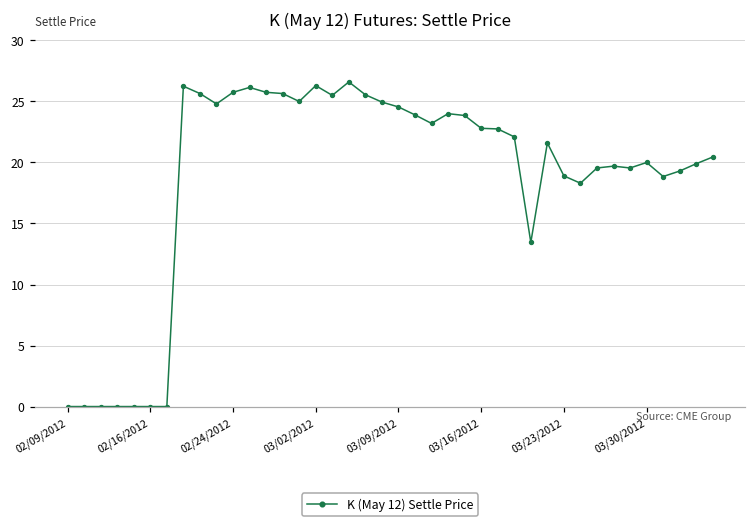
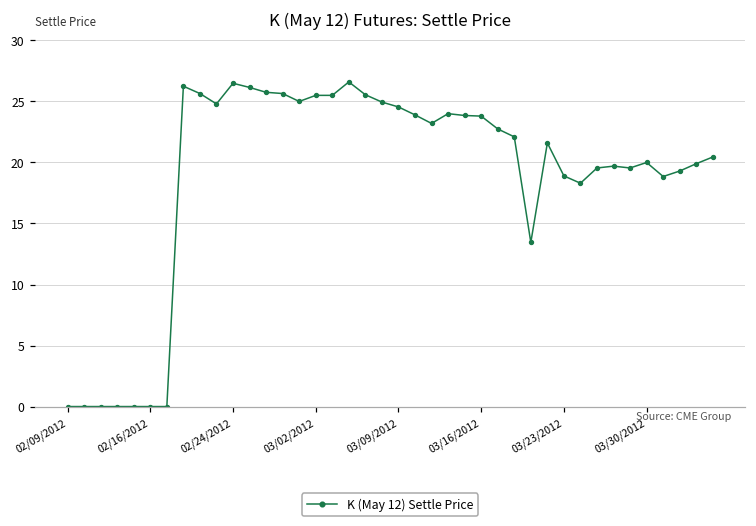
02/24/2012: 25.8 -> 26.5
03/02/2012: 26.3 -> 25.5
03/16/2012: 22.8 -> 23.8
